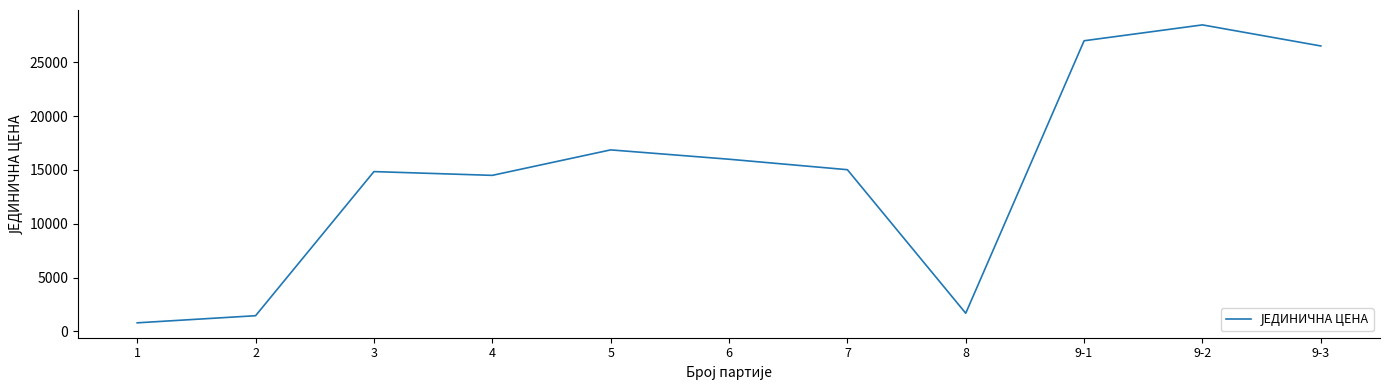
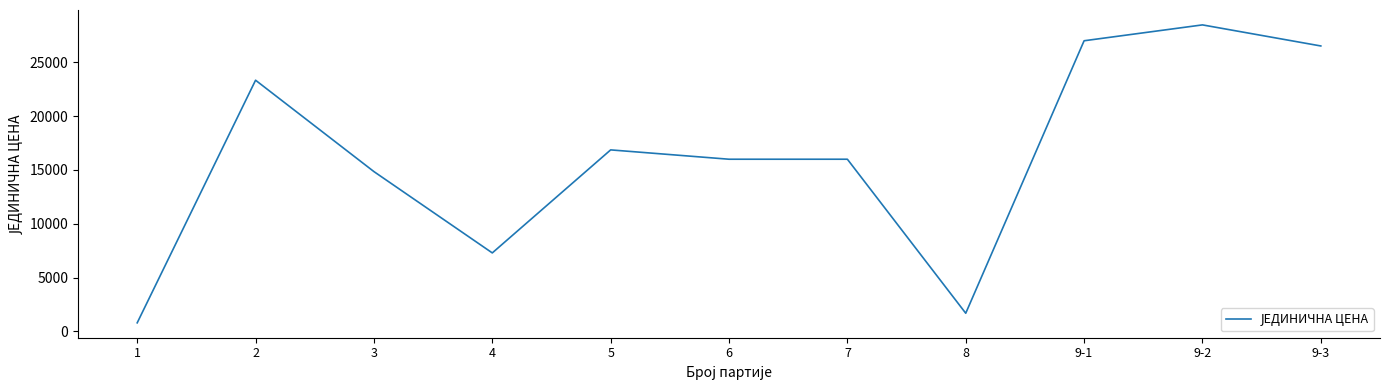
2: 1500 -> 23300
4: 14500 -> 7300
7: 15000 -> 16000
